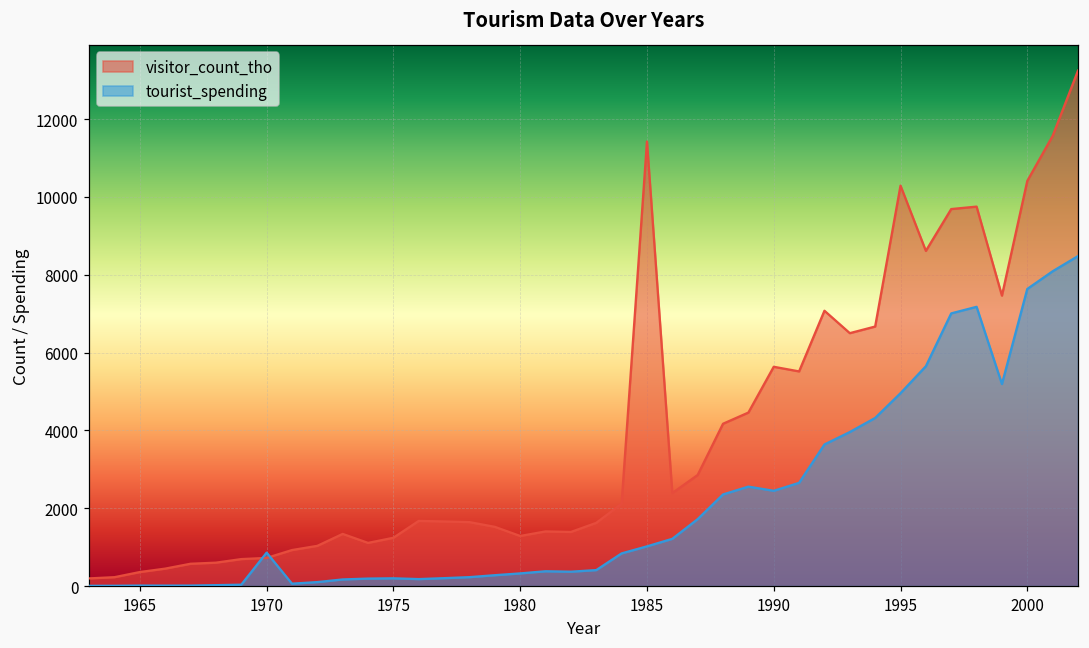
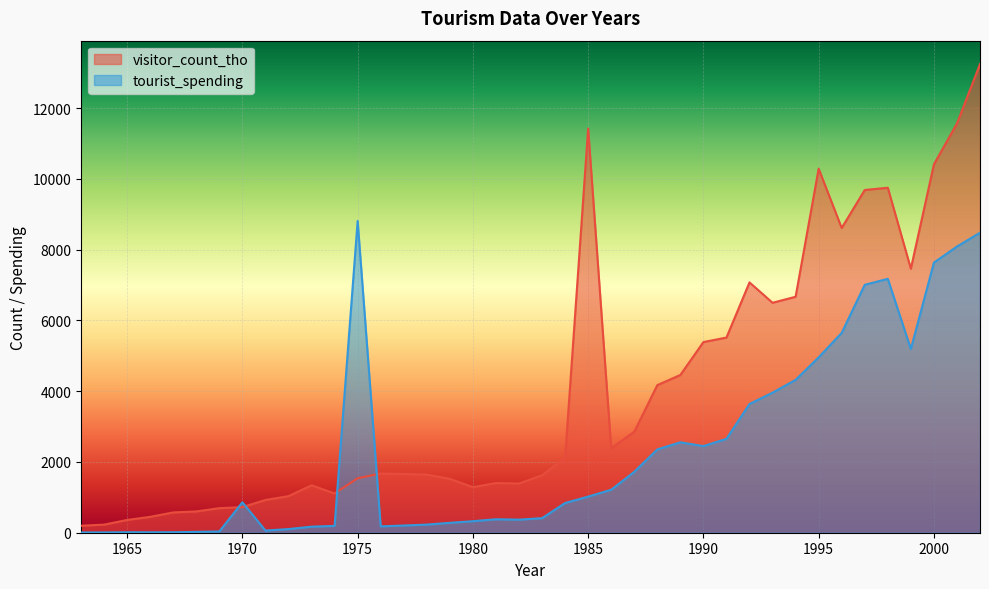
visitor_count_tho, 1975: 1200 -> 1500
tourist_spending, 1975: 200 -> 8800
visitor_count_tho, 1990: 5600 -> 5400
